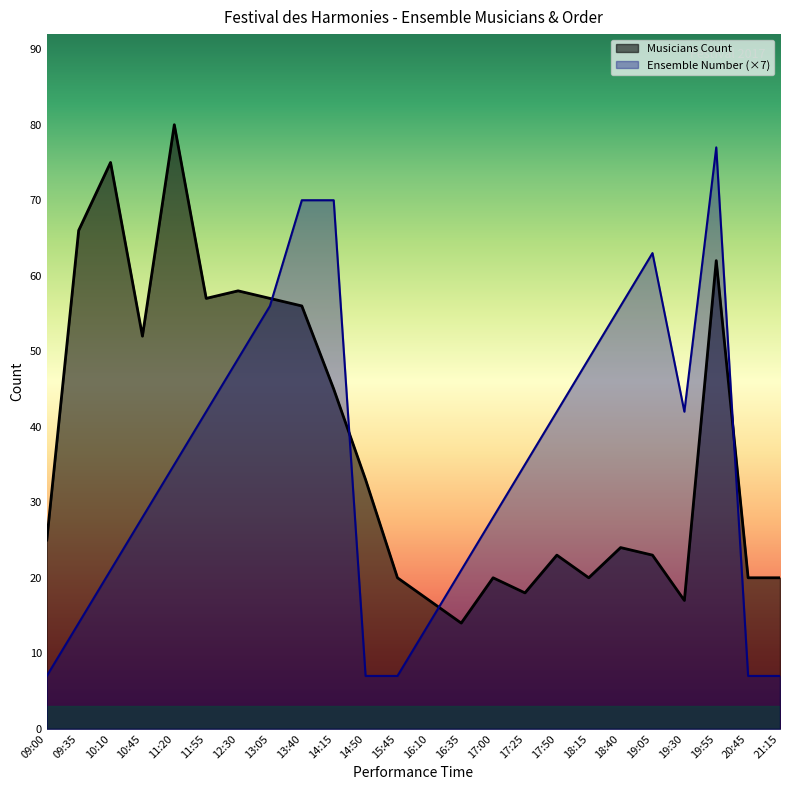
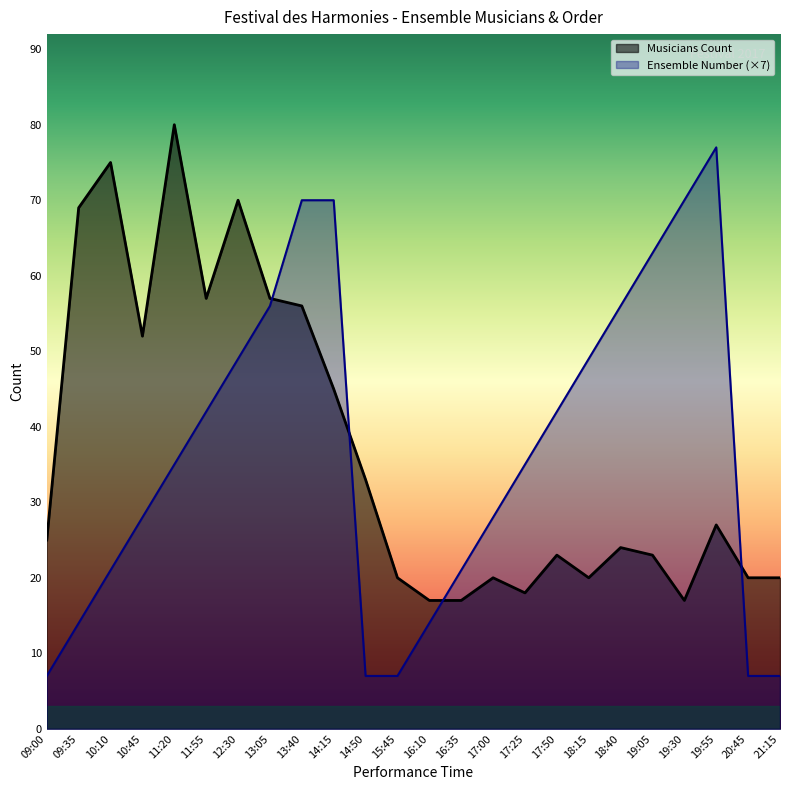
Musicians Count, 09:35: 66 -> 69
Musicians Count, 12:30: 58 -> 70
Musicians Count, 16:35: 14 -> 17
Ensemble Number (×7), 19:30: 42 -> 70
Musicians Count, 19:55: 62 -> 27
